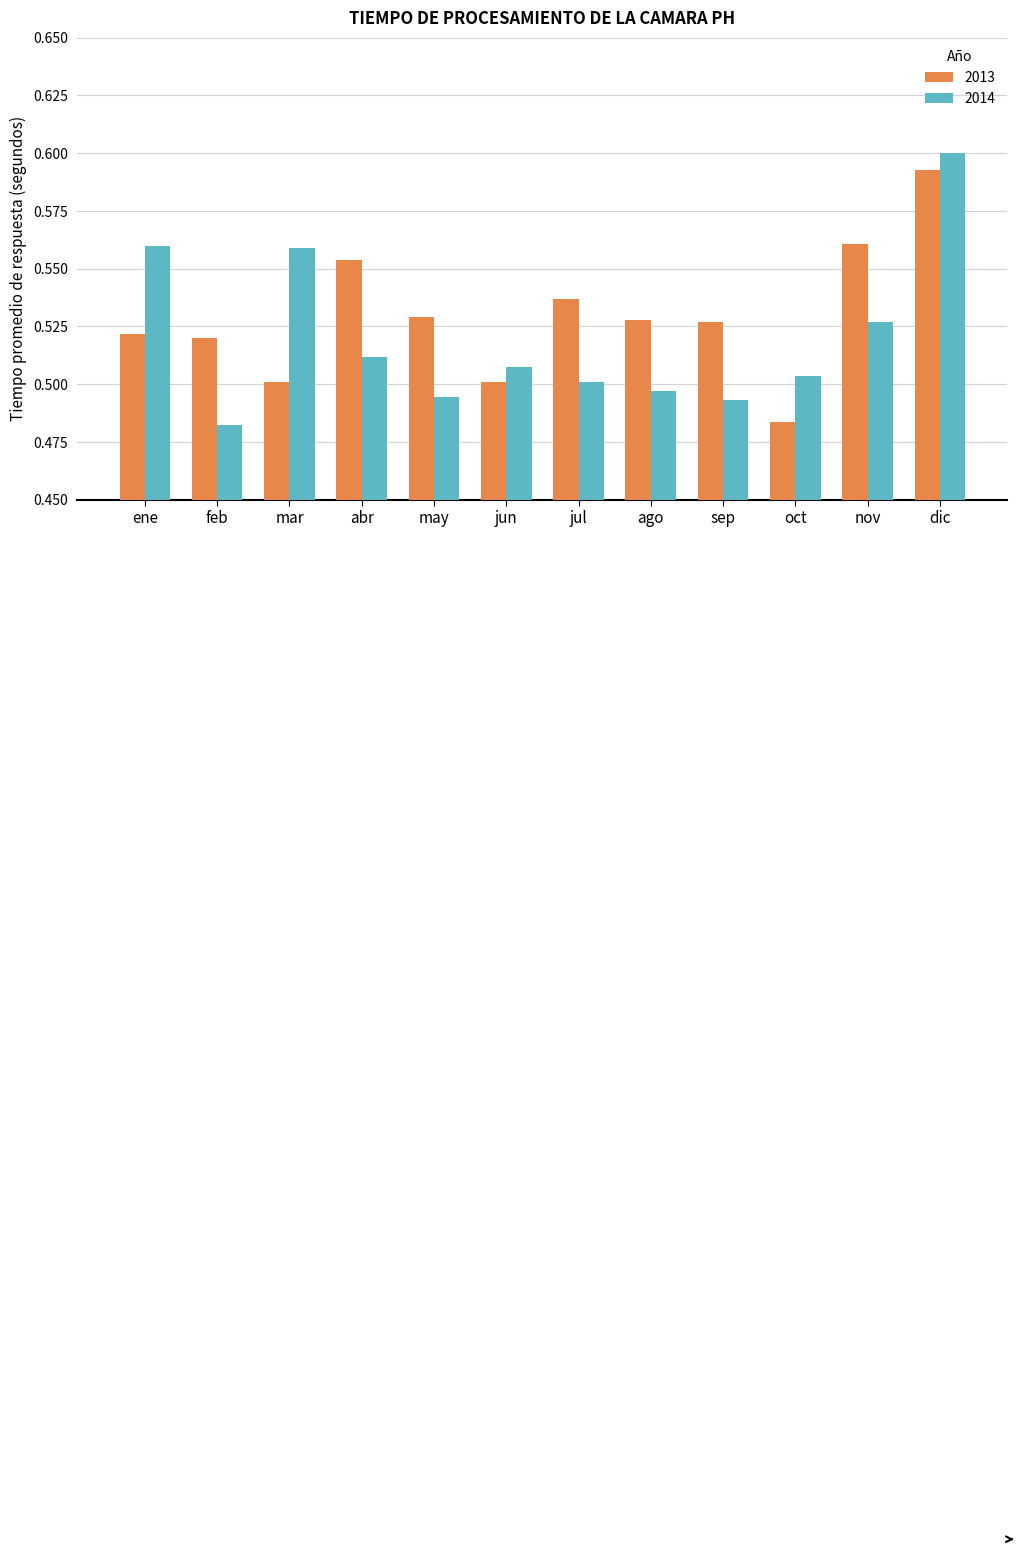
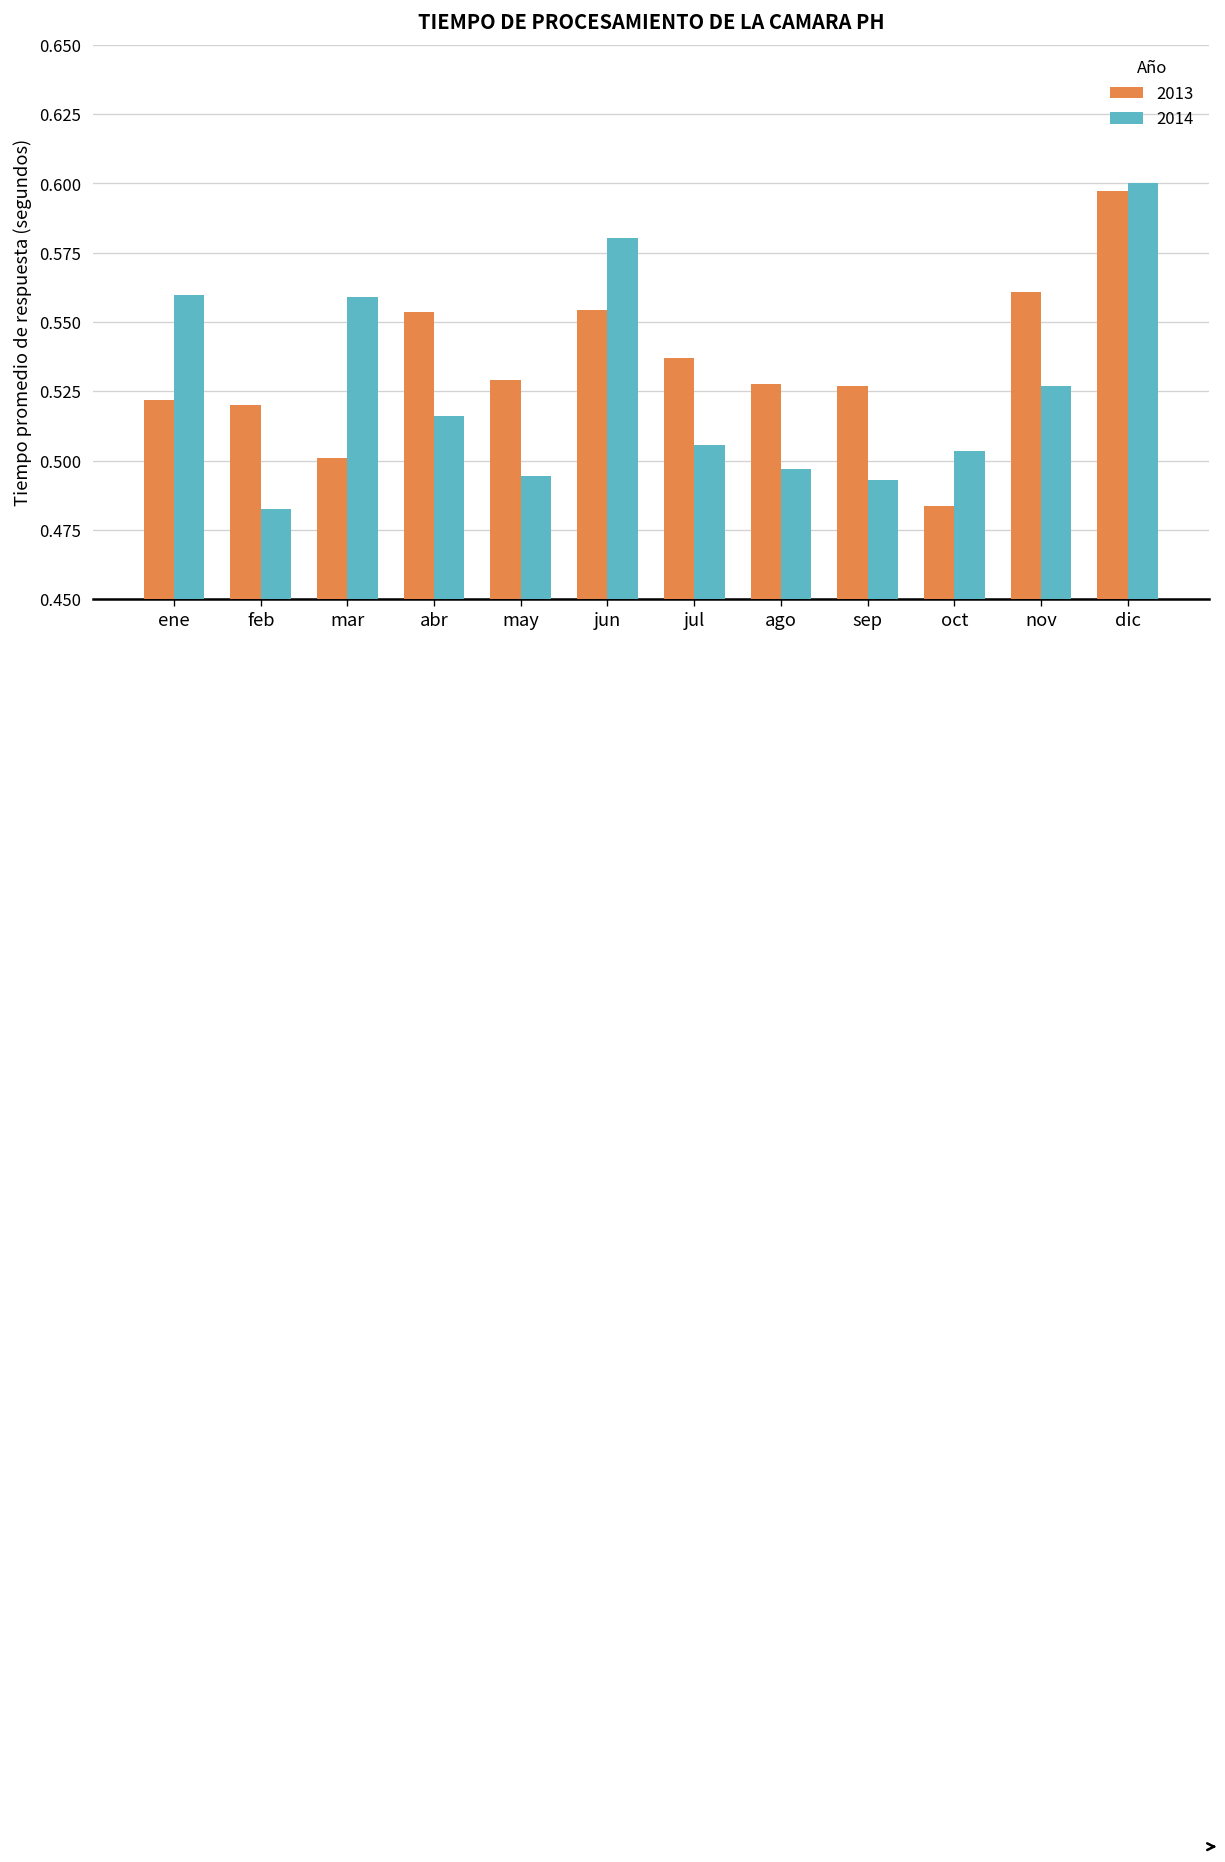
2014, abr: 0.512 -> 0.516
2013, jun: 0.501 -> 0.554
2014, jun: 0.508 -> 0.580
2014, jul: 0.501 -> 0.506
2013, dic: 0.593 -> 0.597
